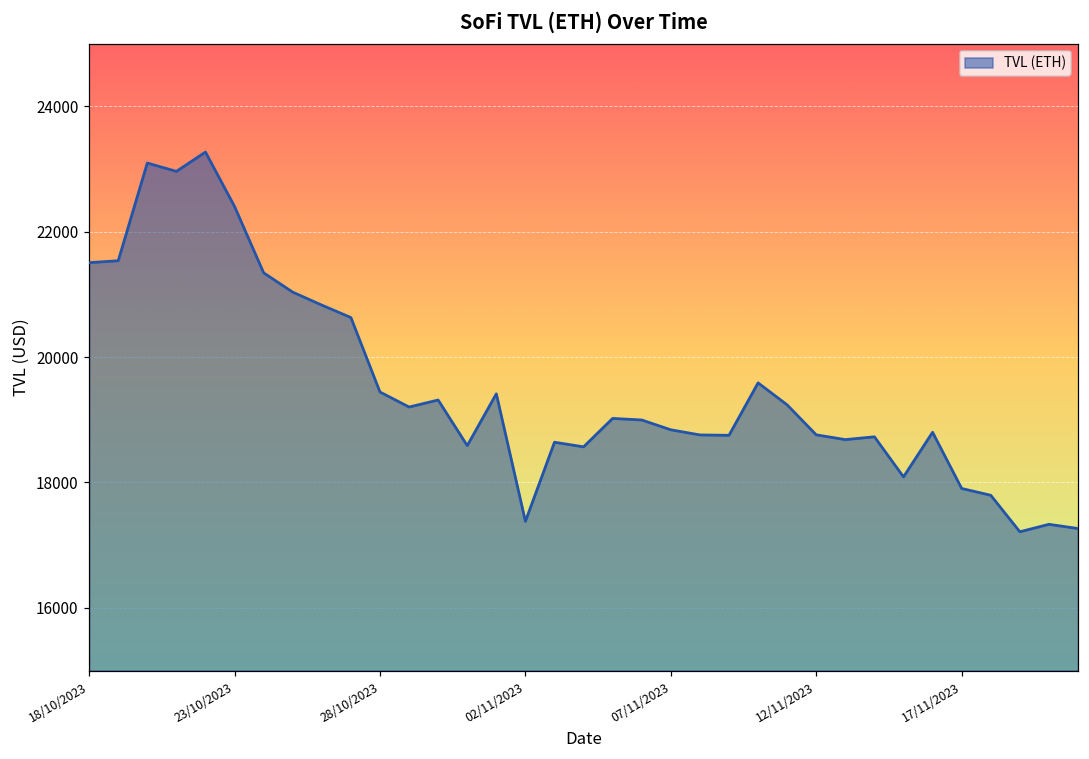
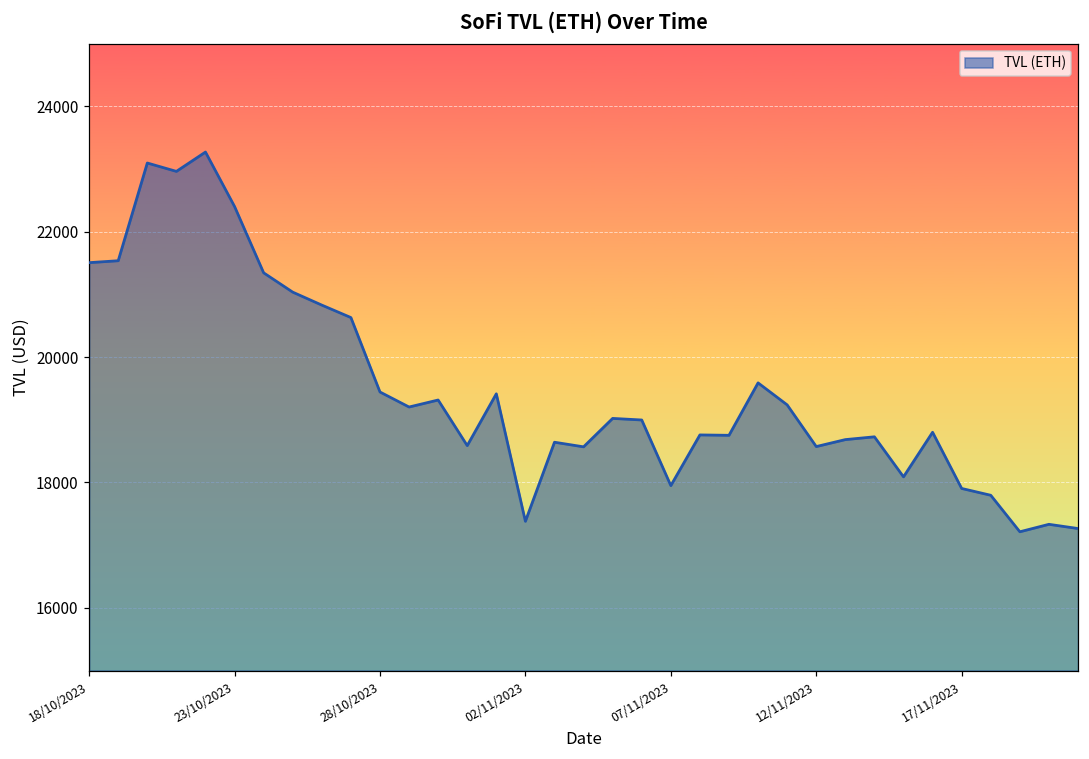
07/11/2023: 18800 -> 18000
12/11/2023: 18800 -> 18600
